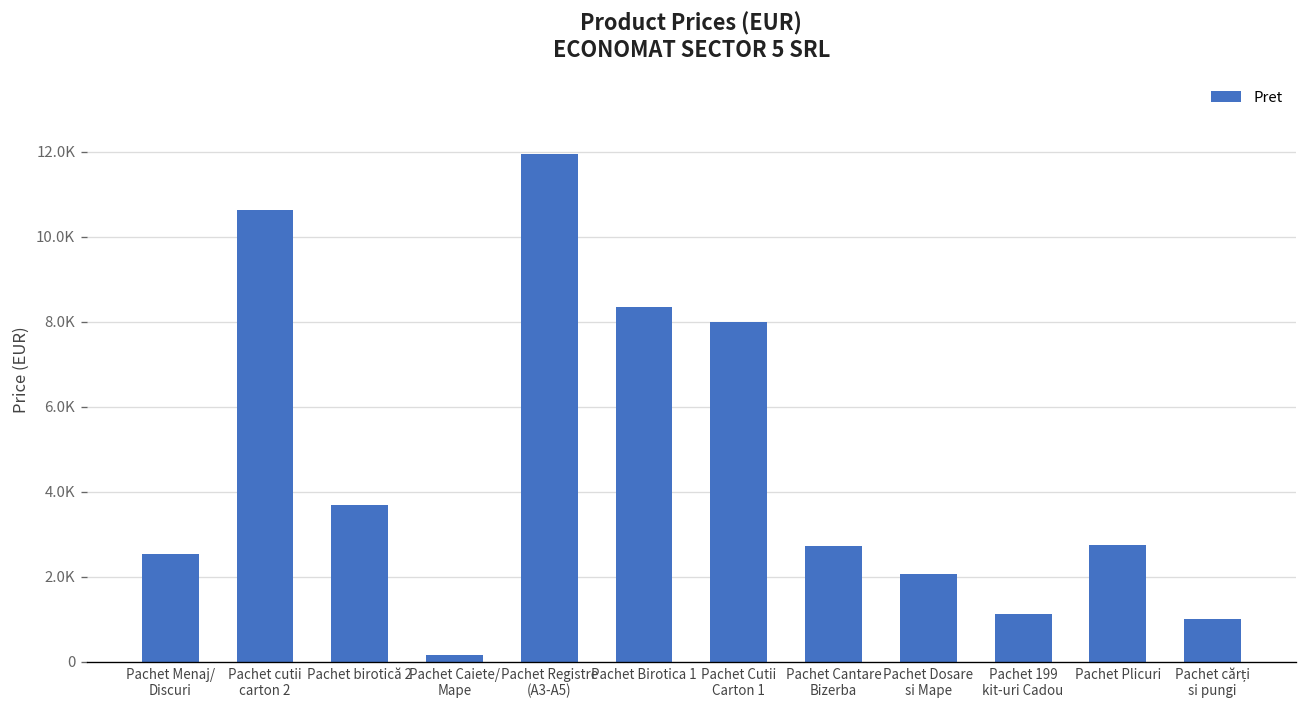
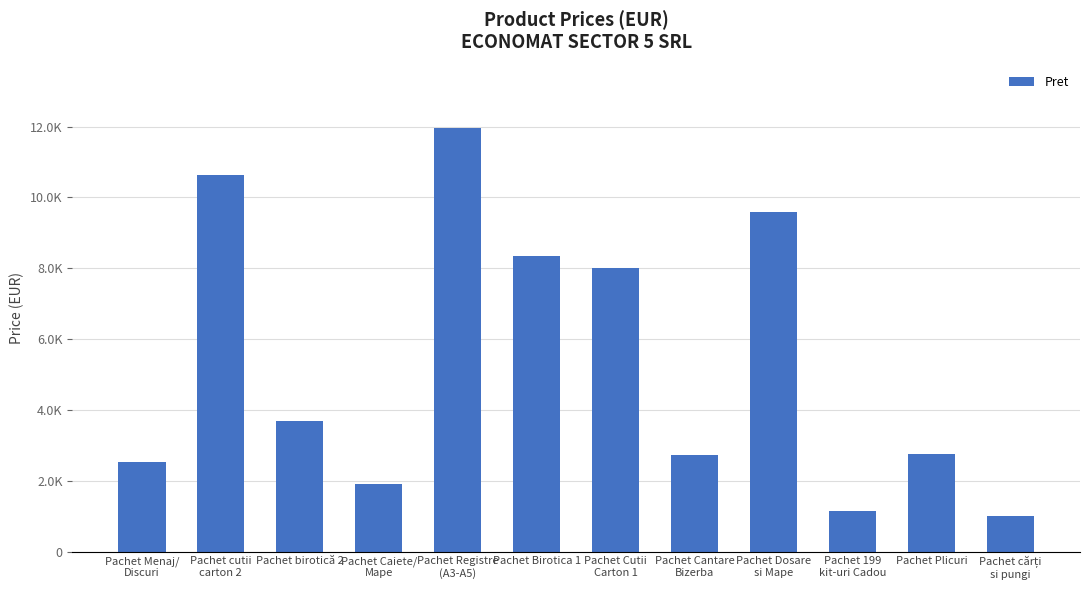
Pachet Caiete/ Mape: 200 -> 1900
Pachet Dosare si Mape: 2100 -> 9600
